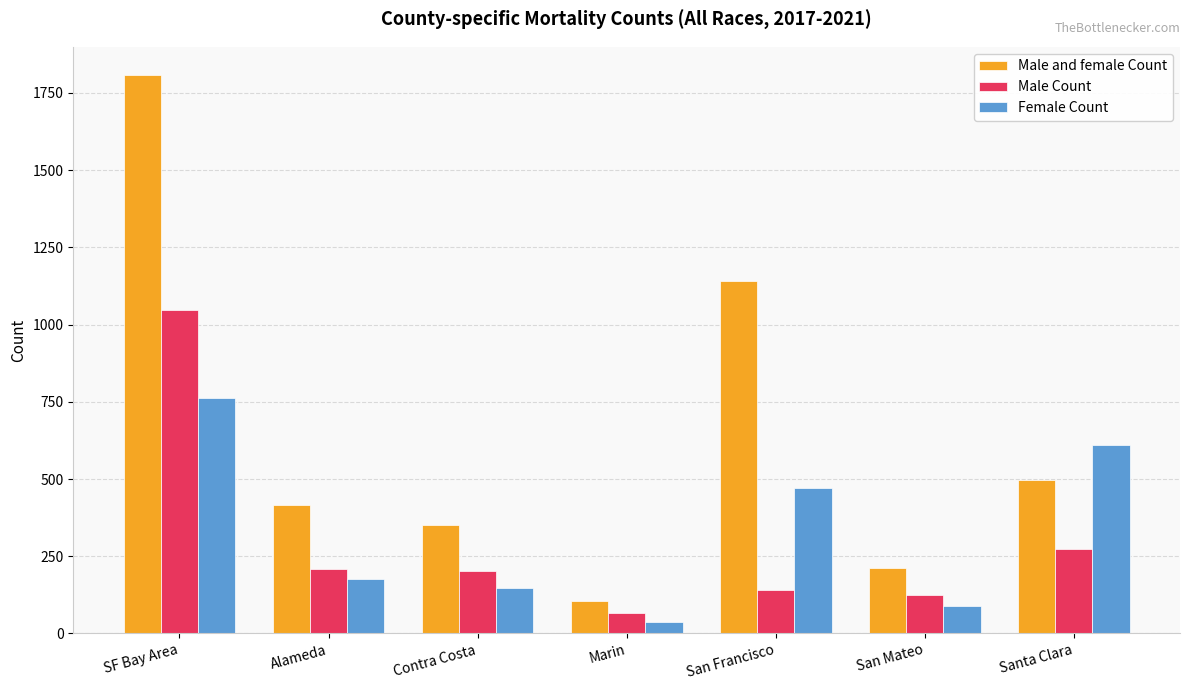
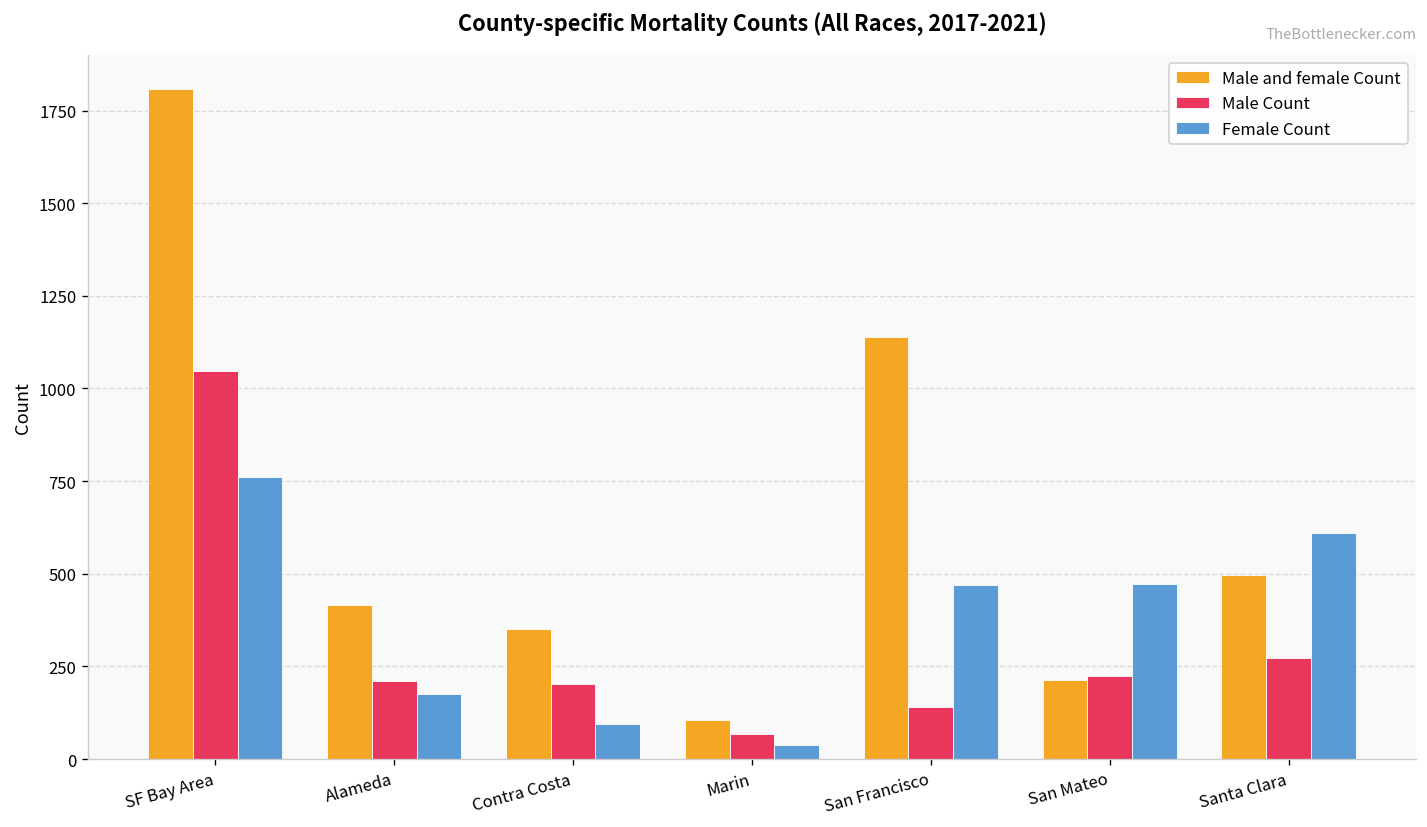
Female Count, Contra Costa: 150 -> 90
Male Count, San Mateo: 130 -> 230
Female Count, San Mateo: 90 -> 470
